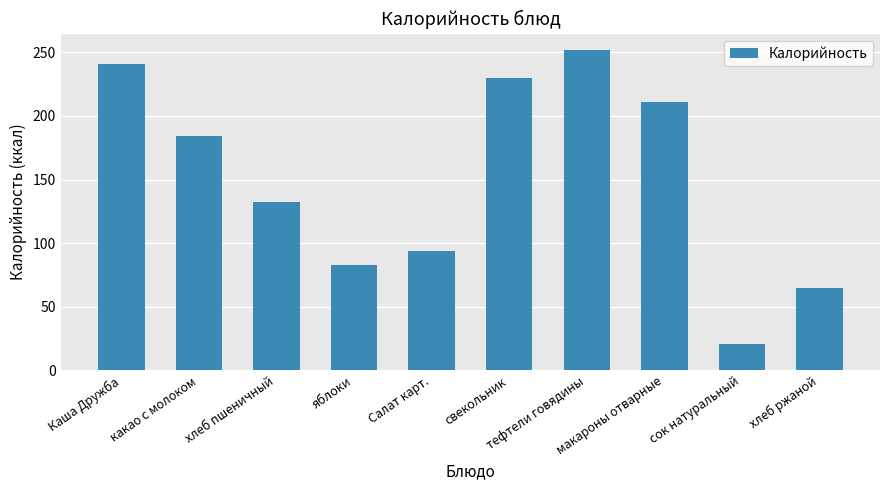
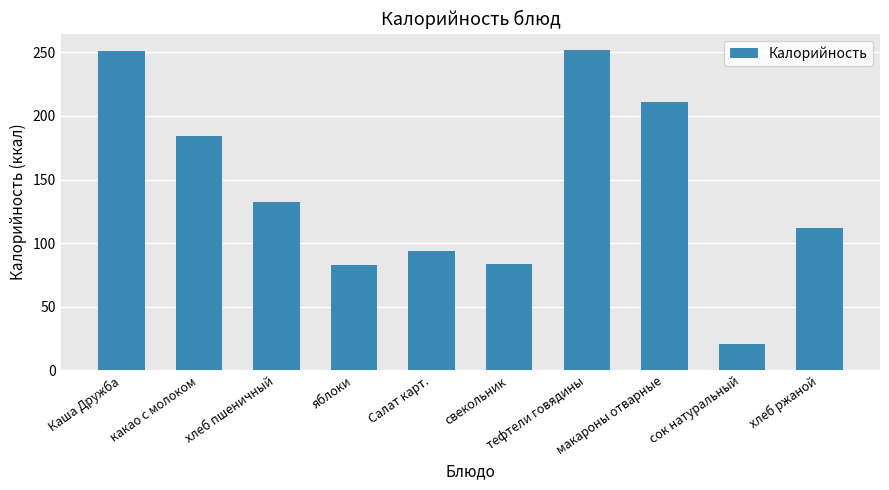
Каша Дружба: 241 -> 251
свекольник: 230 -> 83
хлеб ржаной: 65 -> 112
